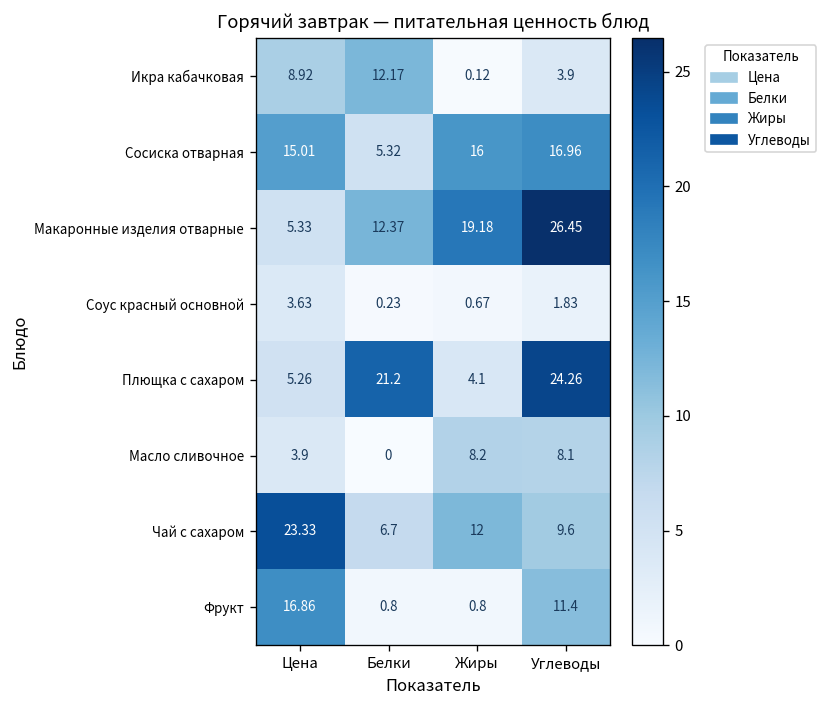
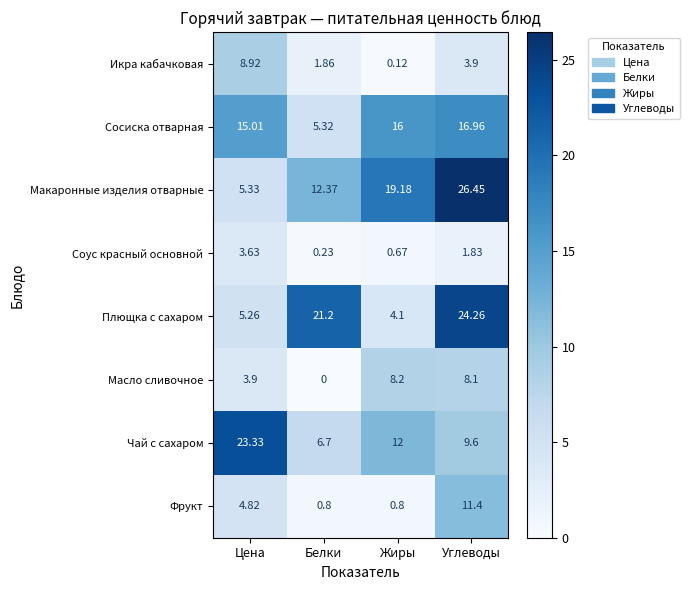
Икра кабачковая, Белки: 12.17 -> 1.86
Фрукт, Цена: 16.86 -> 4.82
